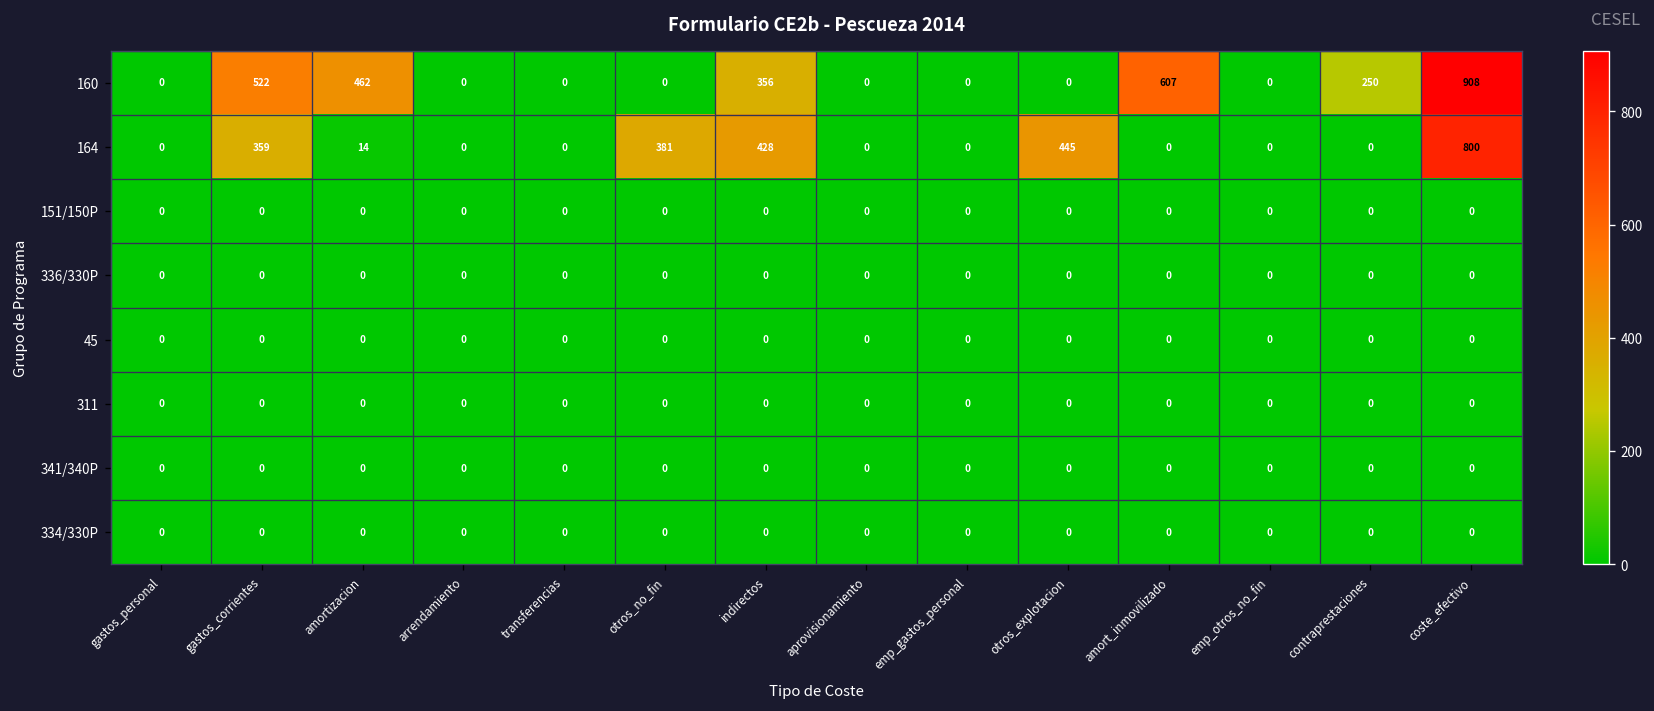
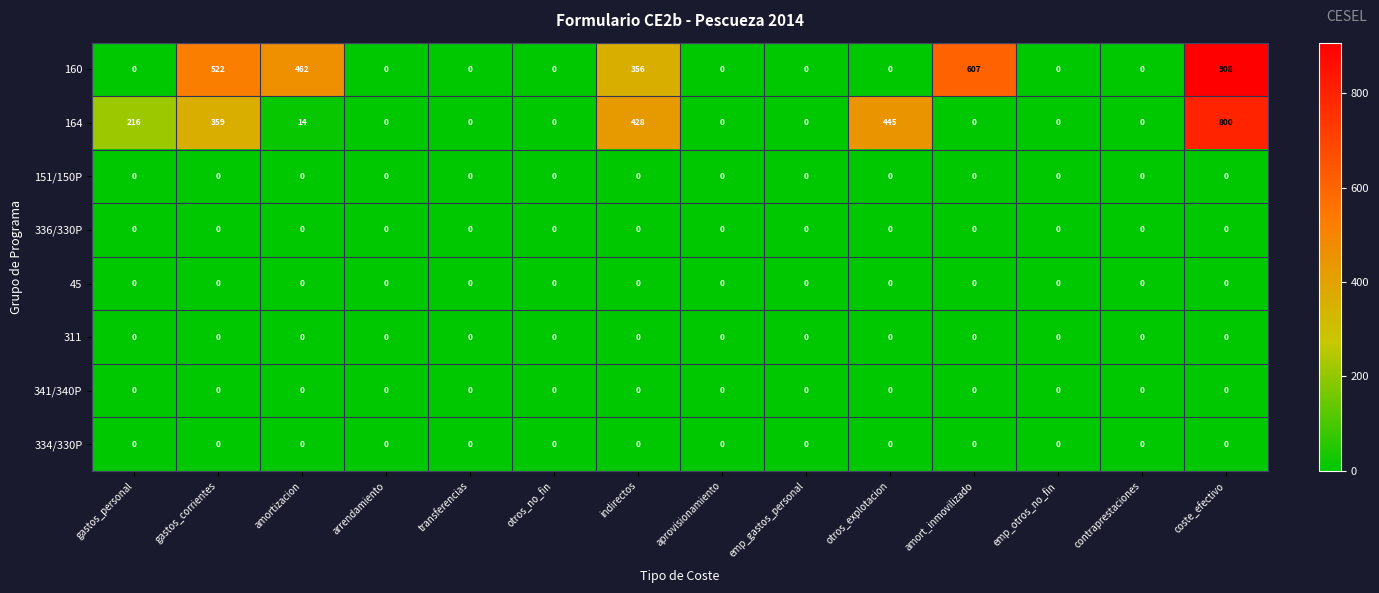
160, contraprestaciones: 250 -> 0
164, gastos_personal: 0 -> 216
164, otros_no_fin: 381 -> 0
